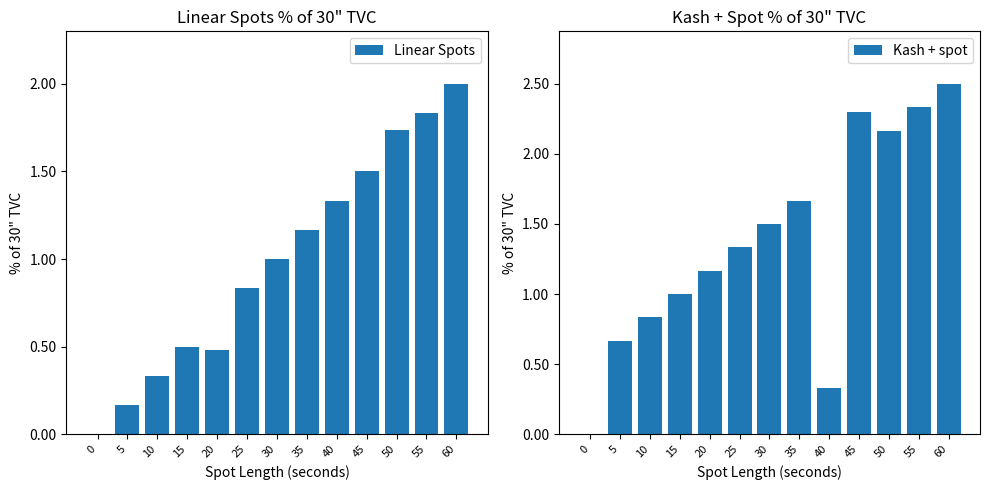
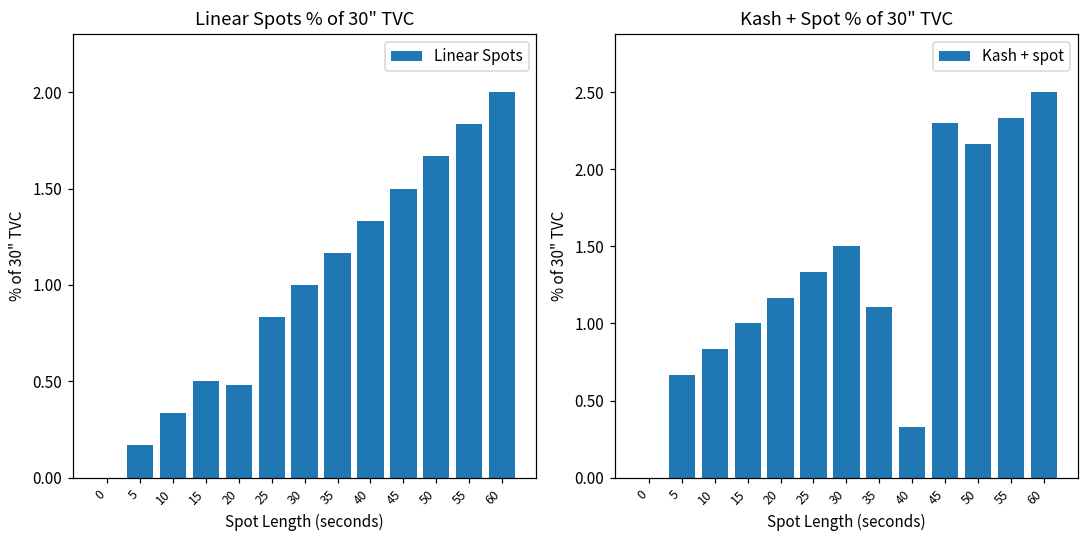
Linear Spots % of 30" TVC, 50: 1.73 -> 1.67
Kash + Spot % of 30" TVC, 35: 1.67 -> 1.11
